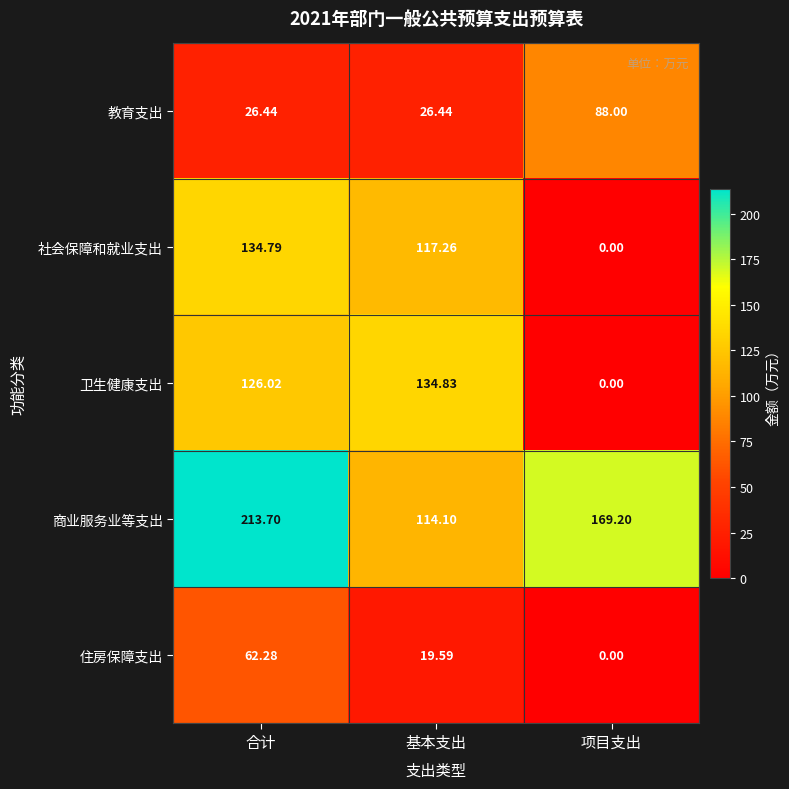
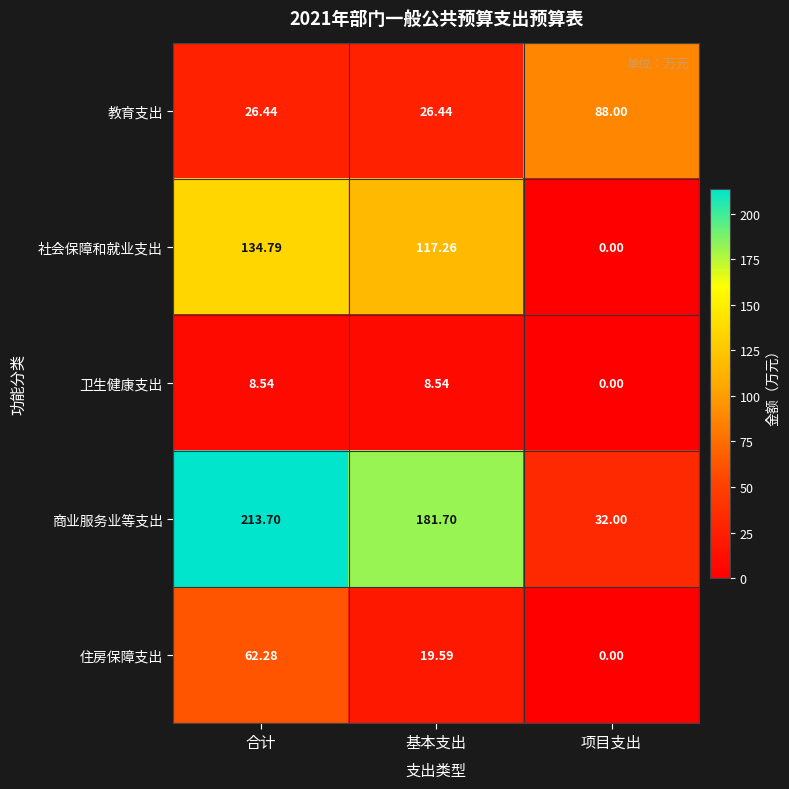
卫生健康支出, 合计: 126.02 -> 8.54
卫生健康支出, 基本支出: 134.83 -> 8.54
商业服务业等支出, 基本支出: 114.10 -> 181.70
商业服务业等支出, 项目支出: 169.20 -> 32.00
